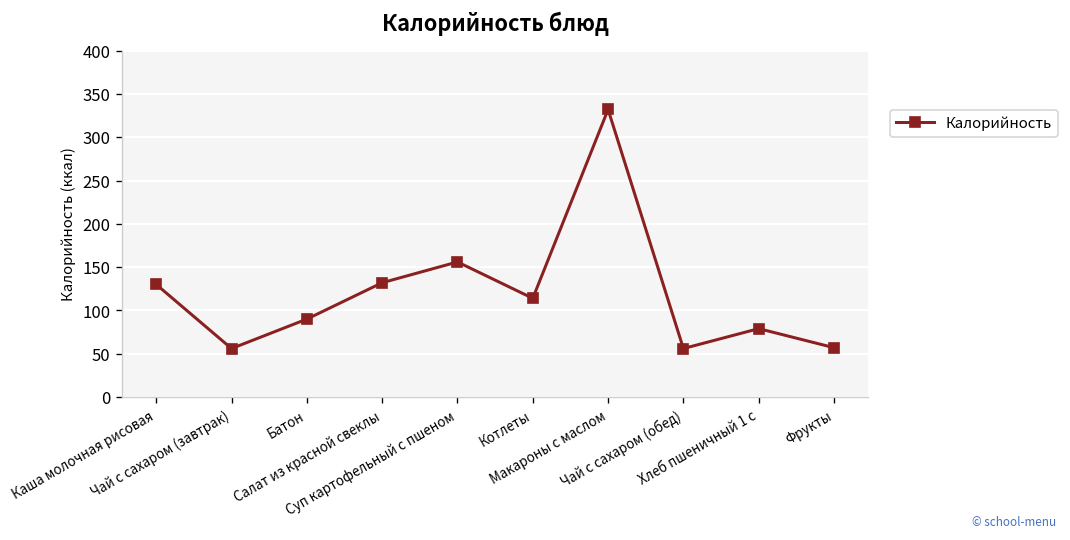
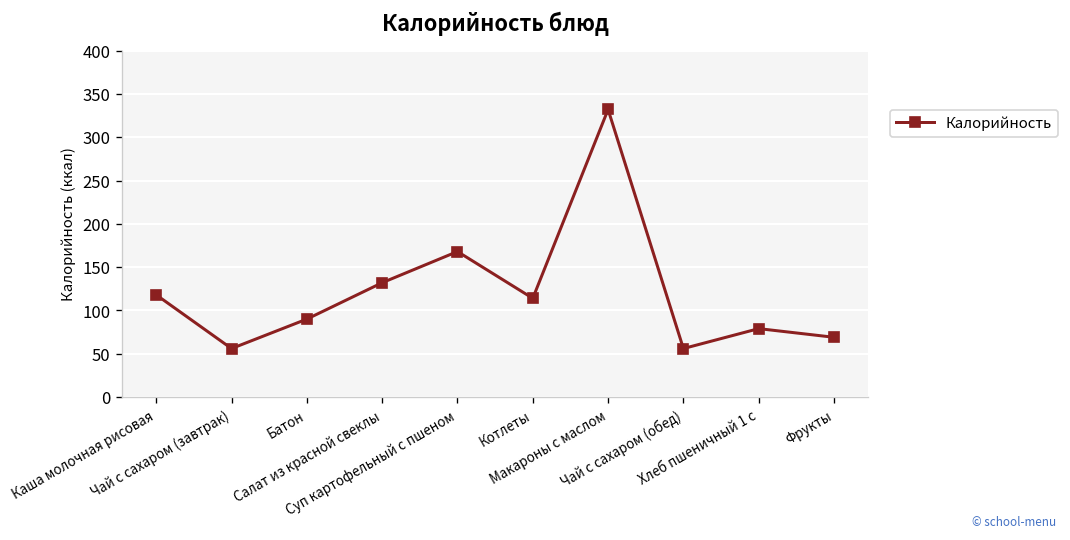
Каша молочная рисовая: 130 -> 120
Суп картофельный с пшеном: 160 -> 170
Фрукты: 60 -> 70
